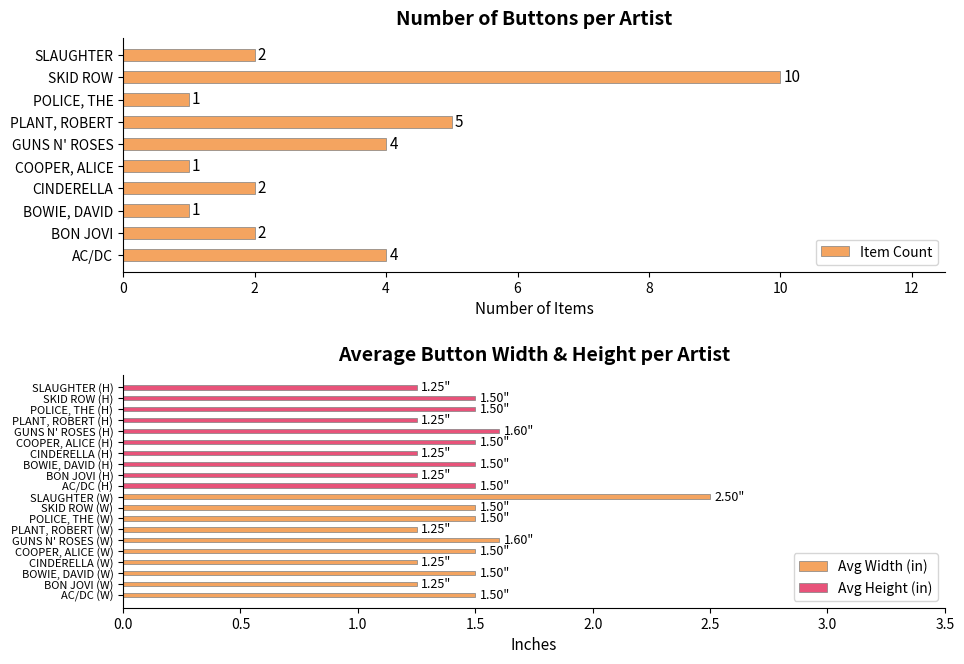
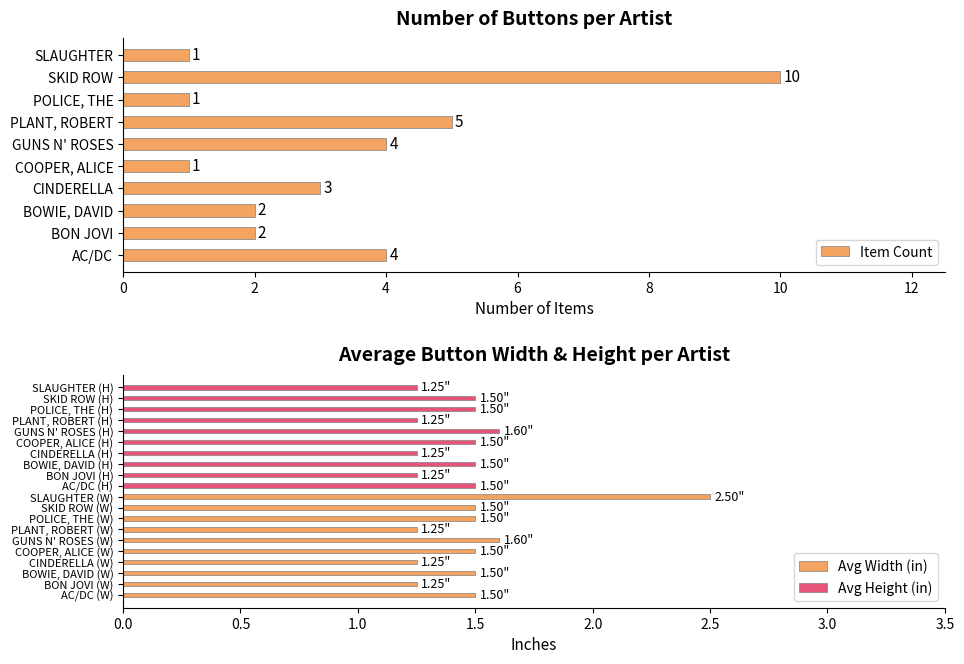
Number of Buttons per Artist, SLAUGHTER: 2 -> 1
Number of Buttons per Artist, CINDERELLA: 2 -> 3
Number of Buttons per Artist, BOWIE, DAVID: 1 -> 2
